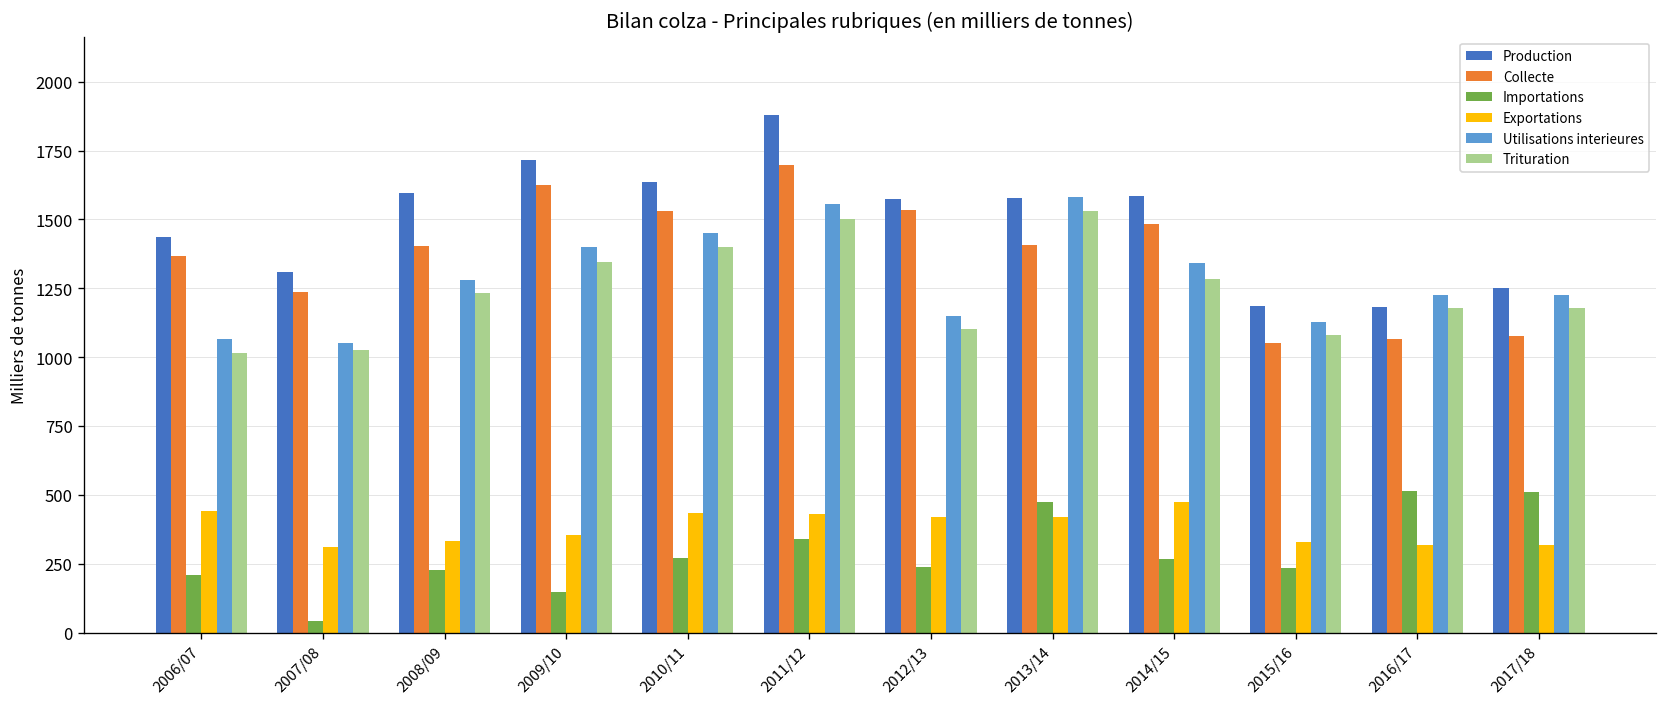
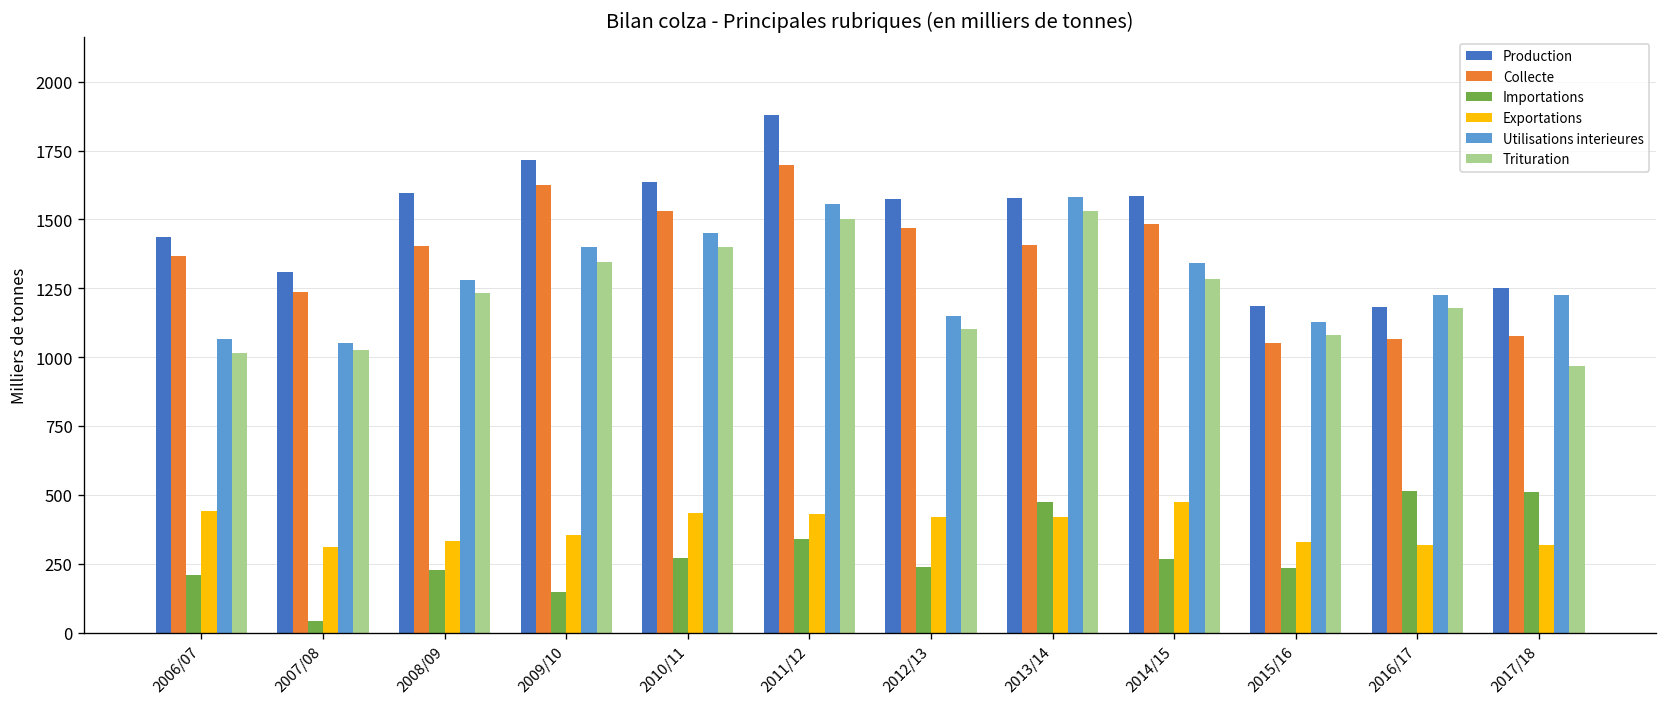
Collecte, 2012/13: 1540 -> 1470
Trituration, 2017/18: 1180 -> 970
